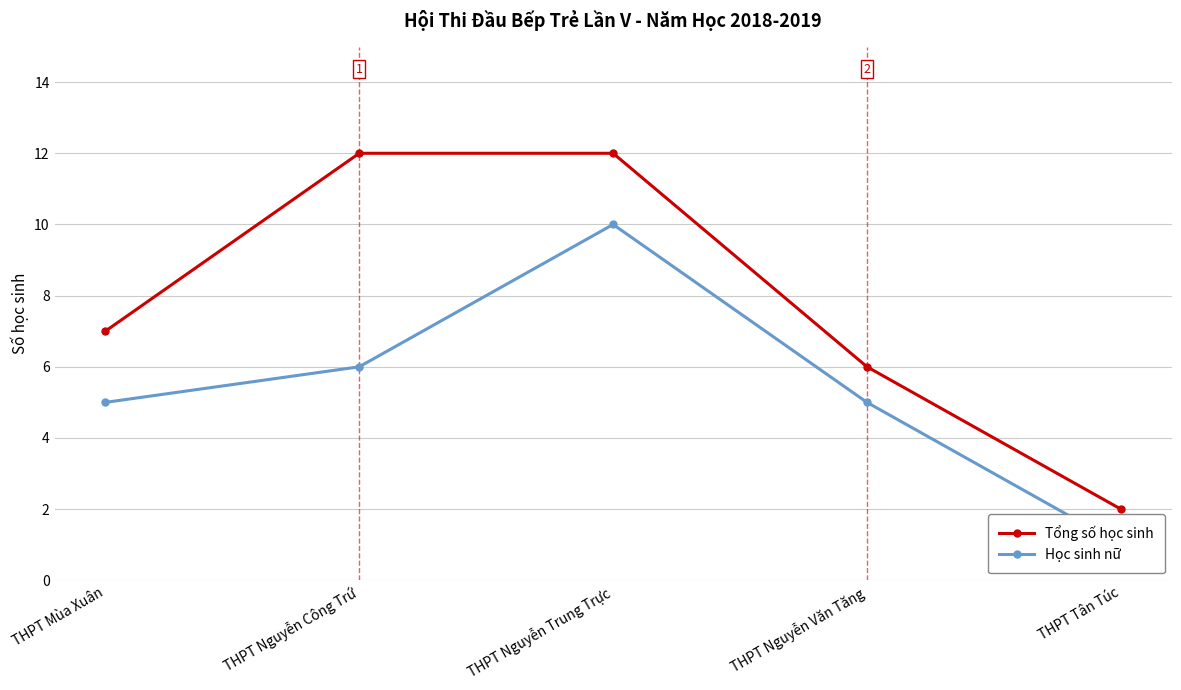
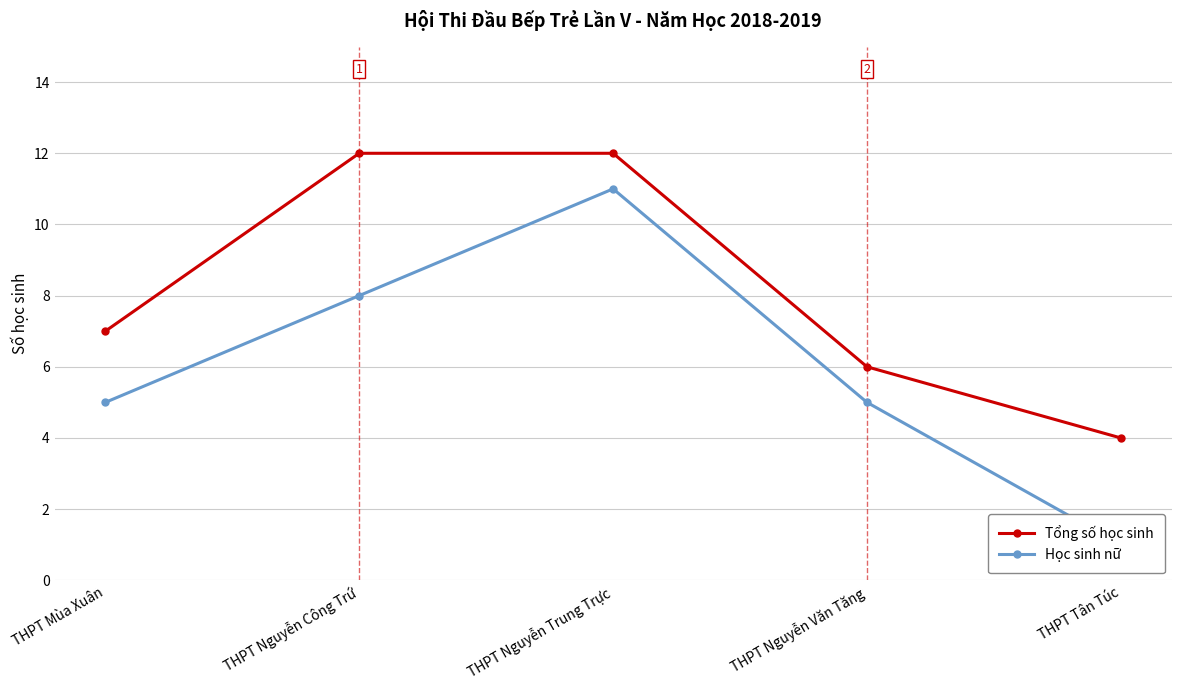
Học sinh nữ, THPT Nguyễn Công Trứ: 6 -> 8
Học sinh nữ, THPT Nguyễn Trung Trực: 10 -> 11
Tổng số học sinh, THPT Tân Túc: 2 -> 4
